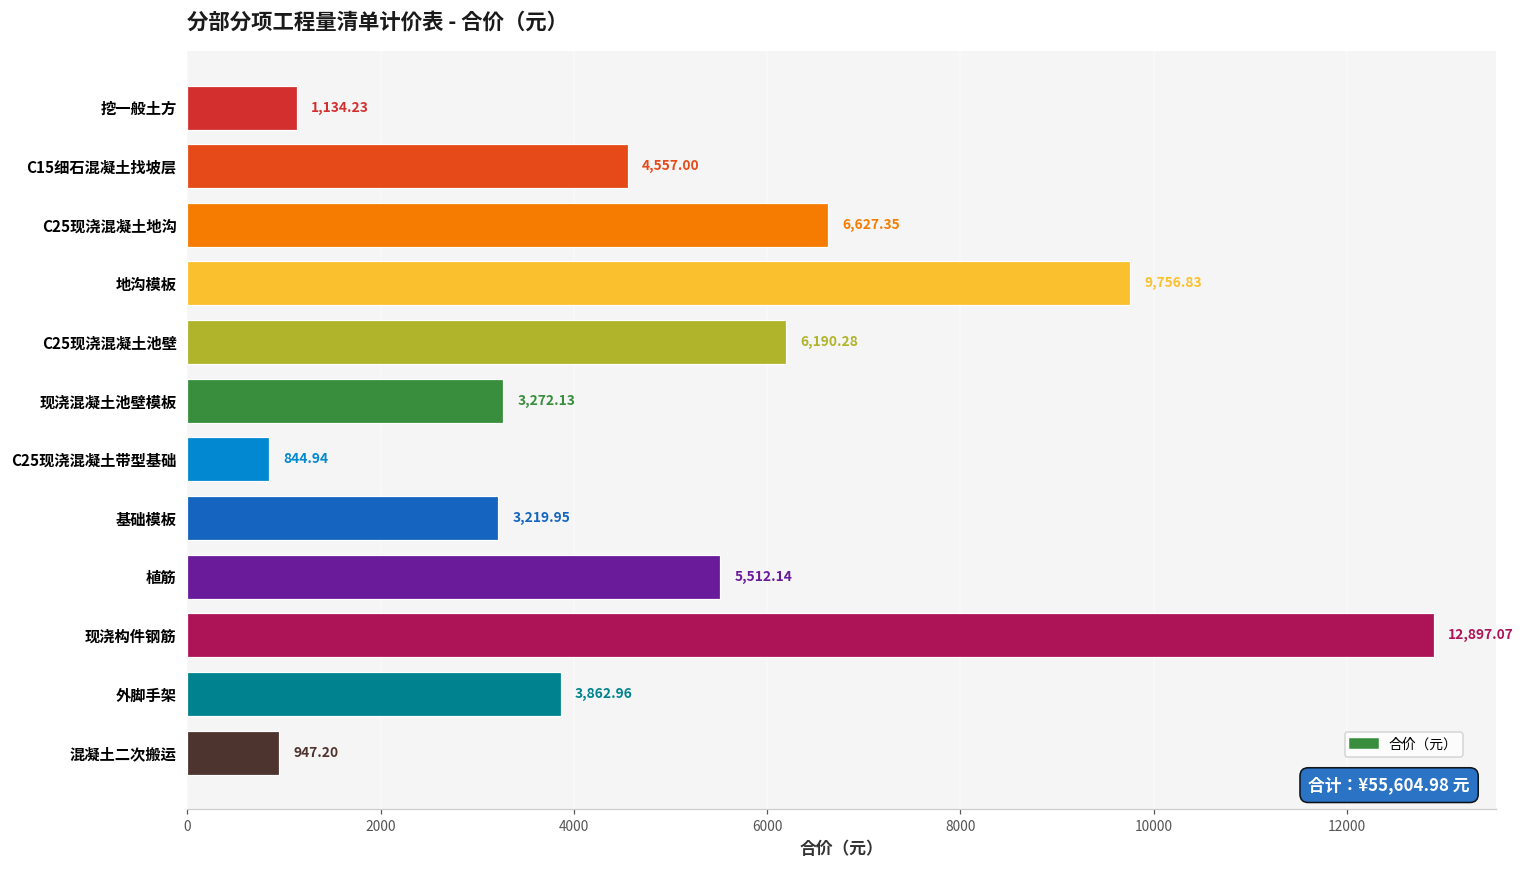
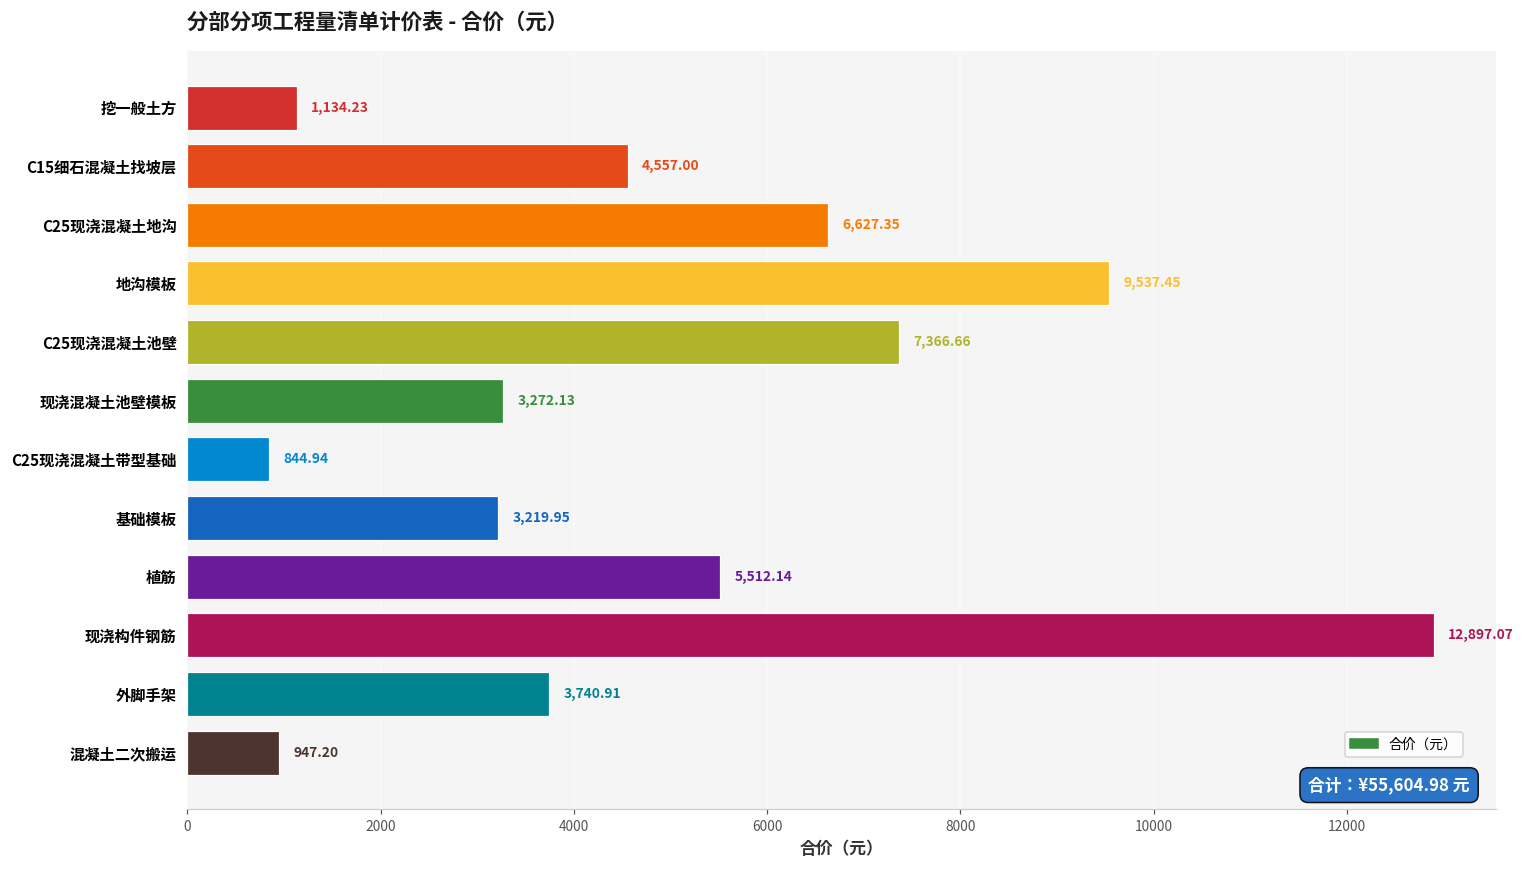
地沟模板: 9,756.83 -> 9,537.45
C25现浇混凝土池壁: 6,190.28 -> 7,366.66
外脚手架: 3,862.96 -> 3,740.91
